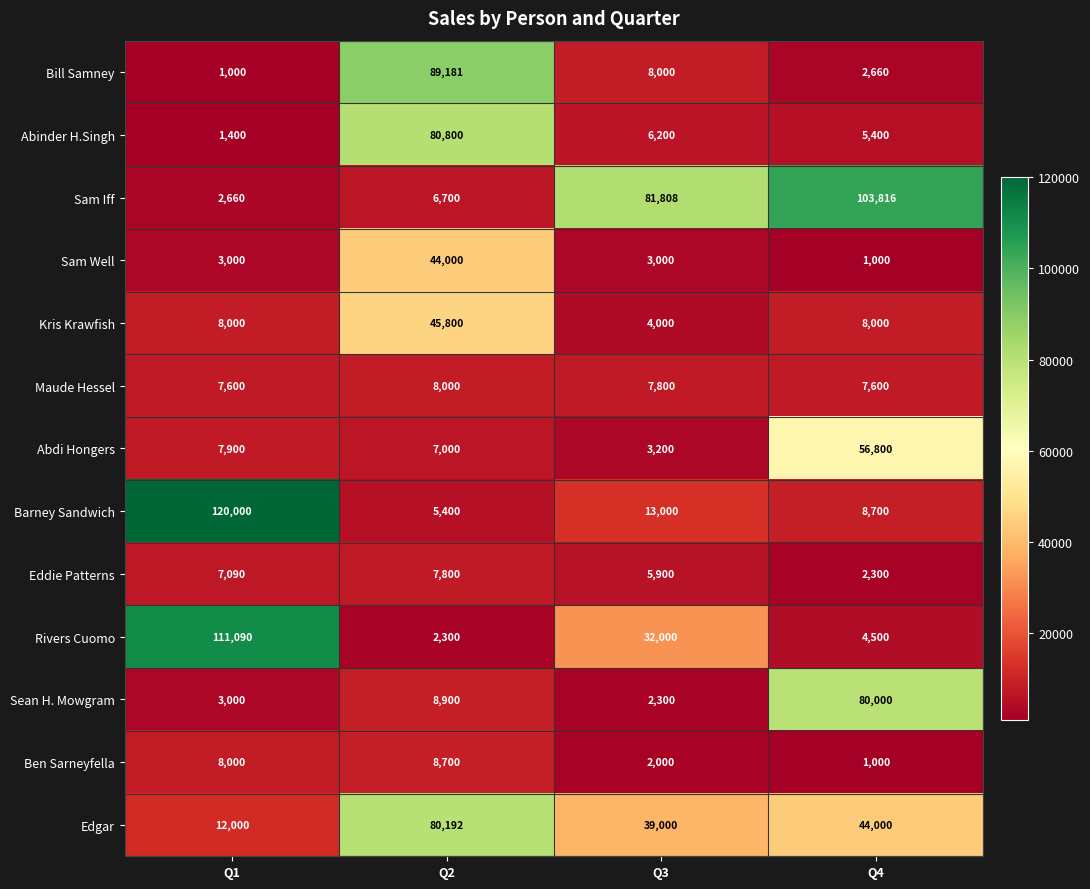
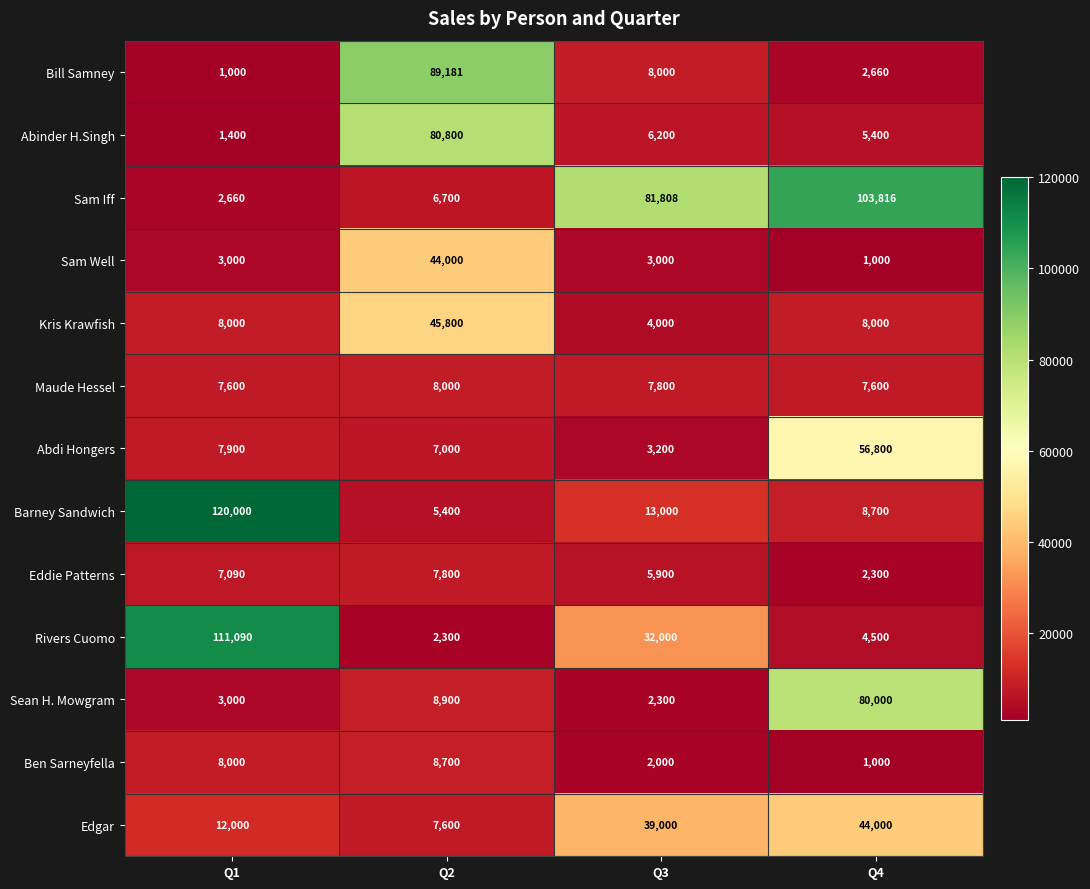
Edgar, Q2: 80,192 -> 7,600
